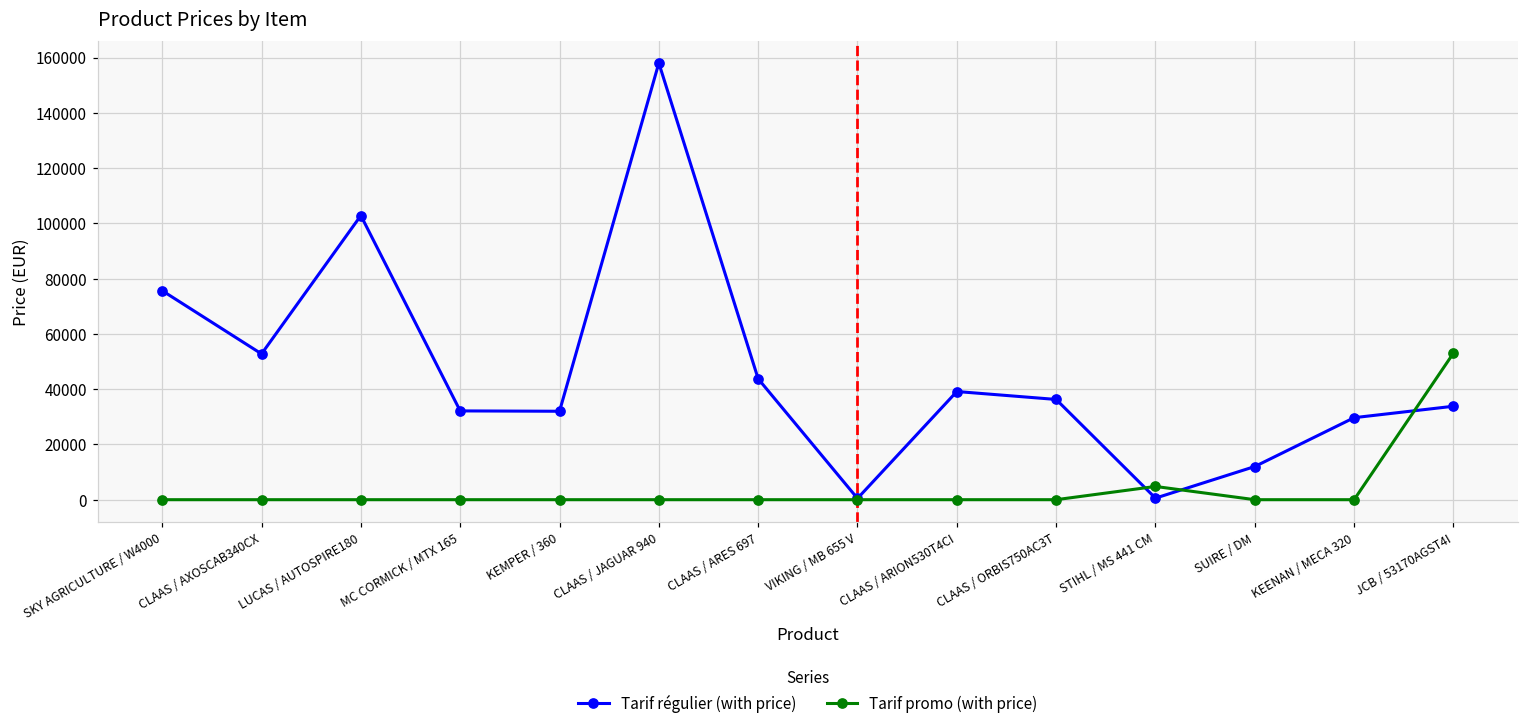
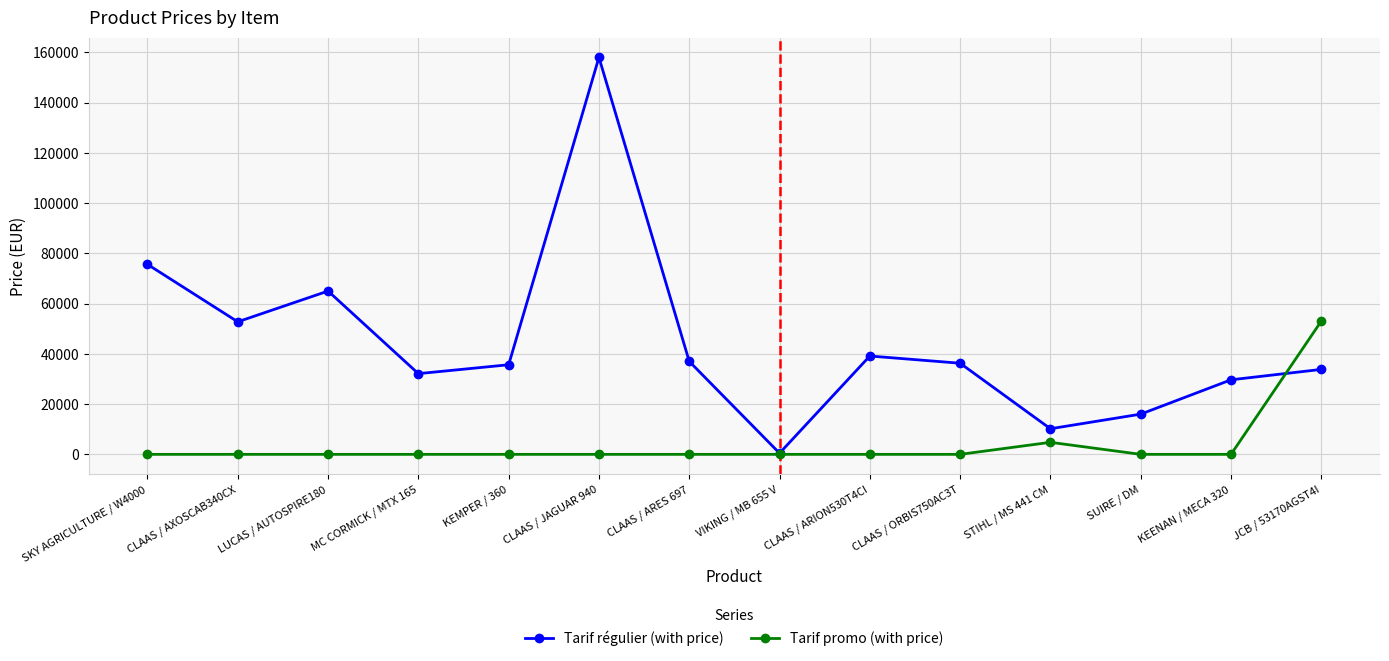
Tarif régulier (with price), LUCAS / AUTOSPIRE180: 103000 -> 65000
Tarif régulier (with price), KEMPER / 360: 32000 -> 36000
Tarif régulier (with price), CLAAS / ARES 697: 44000 -> 37000
Tarif régulier (with price), STIHL / MS 441 CM: 1000 -> 10000
Tarif régulier (with price), SUIRE / DM: 12000 -> 16000
